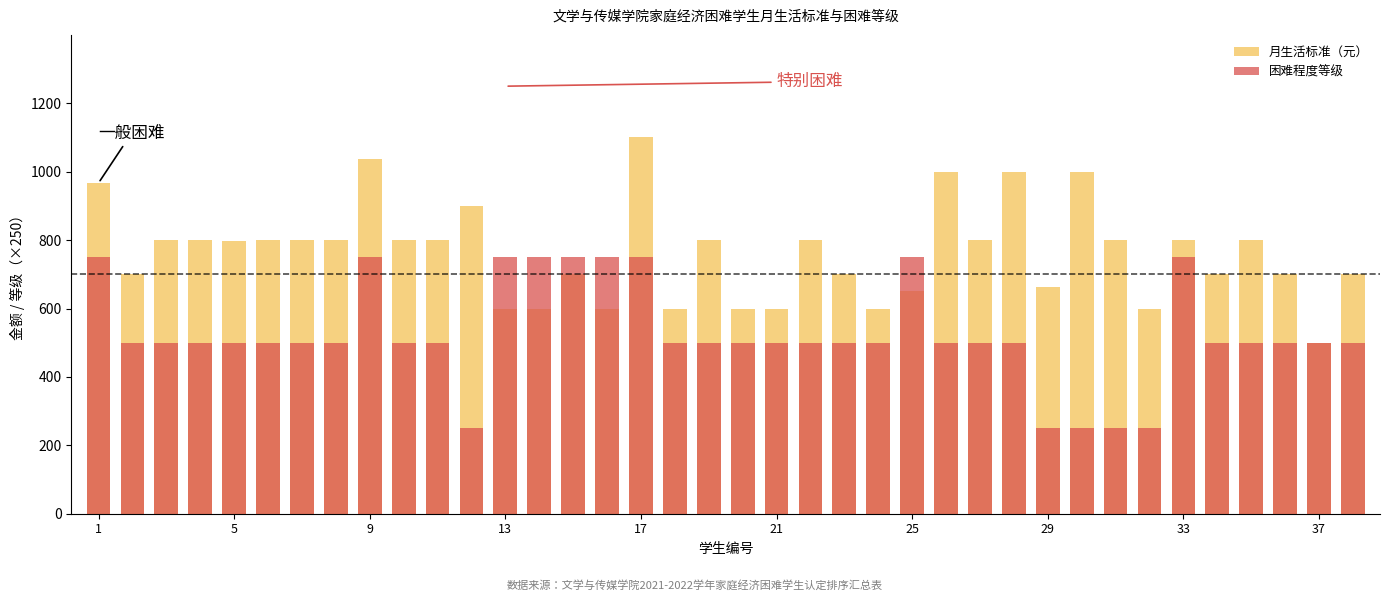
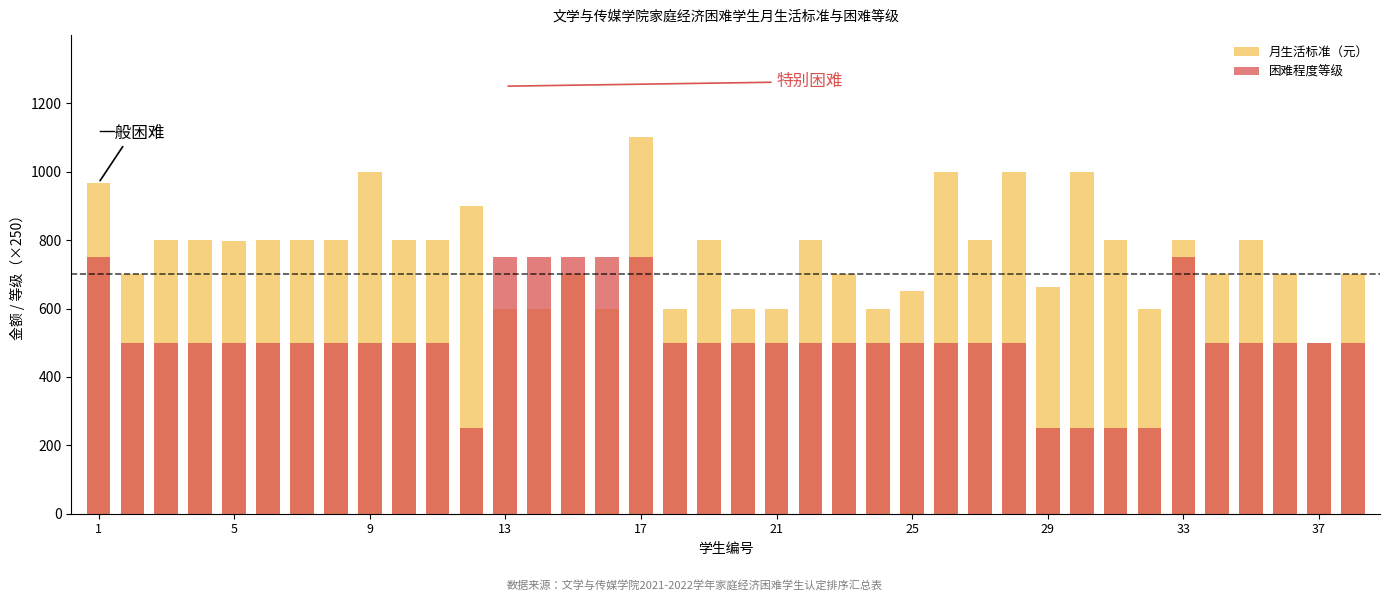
月生活标准（元）, 9: 1040 -> 1000
困难程度等级, 9: 750 -> 500
困难程度等级, 25: 750 -> 500
